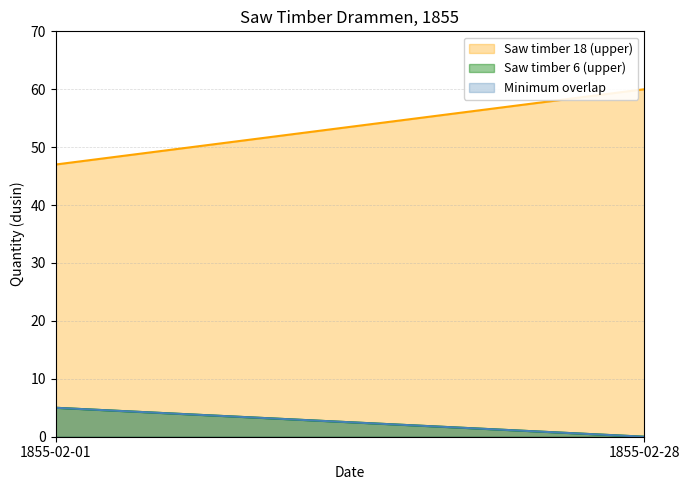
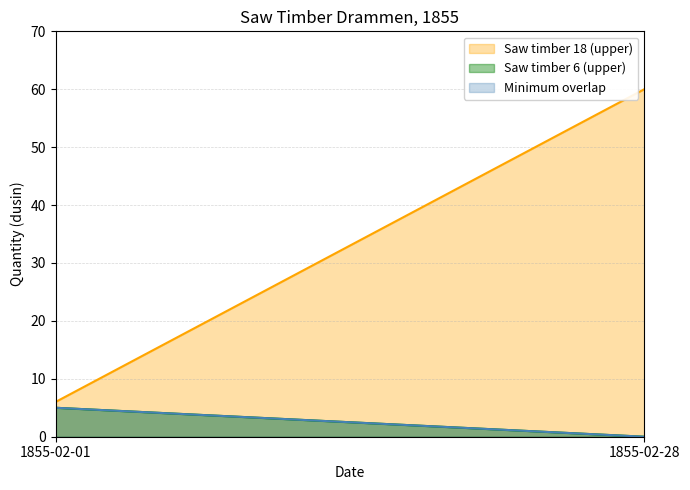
Saw timber 18 (upper), 1855-02-01: 47 -> 6
